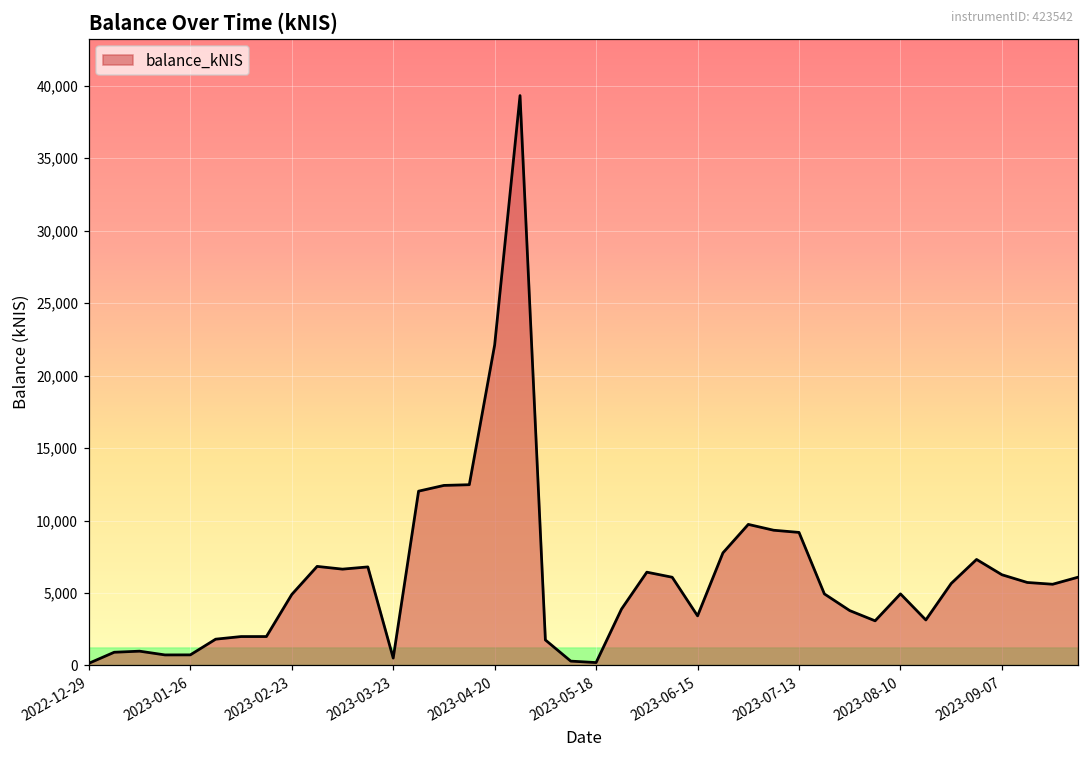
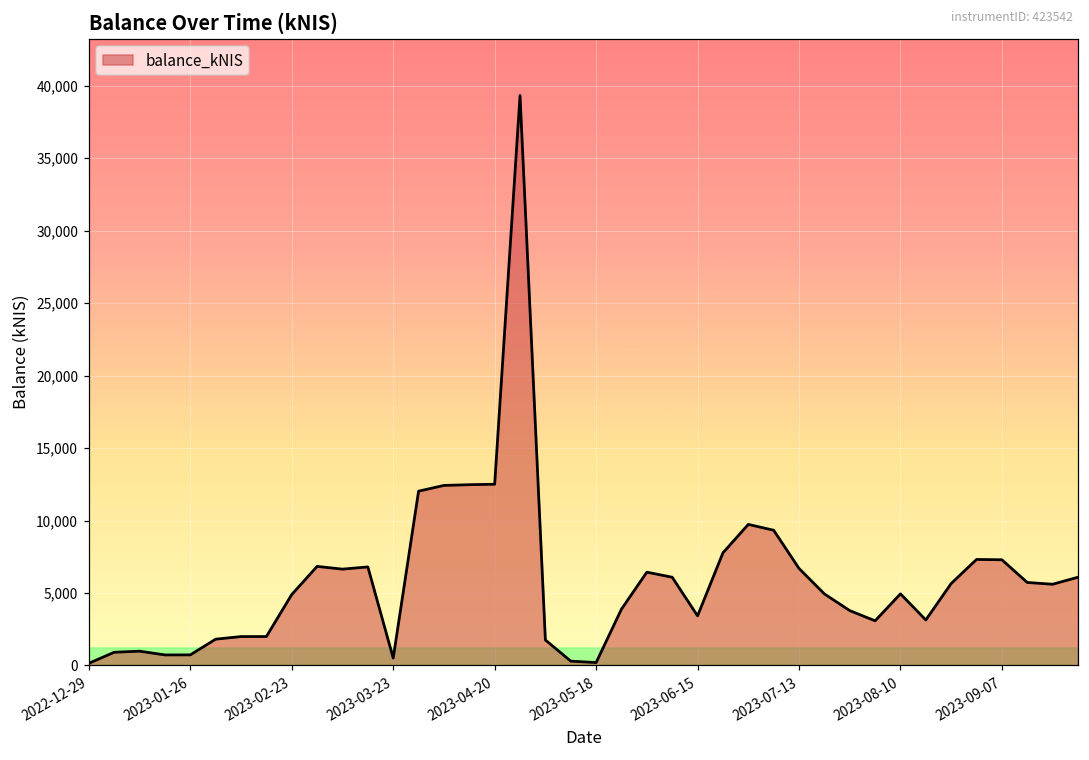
2023-04-20: 22,100 -> 12,500
2023-07-13: 9,200 -> 6,700
2023-09-07: 6,300 -> 7,300
